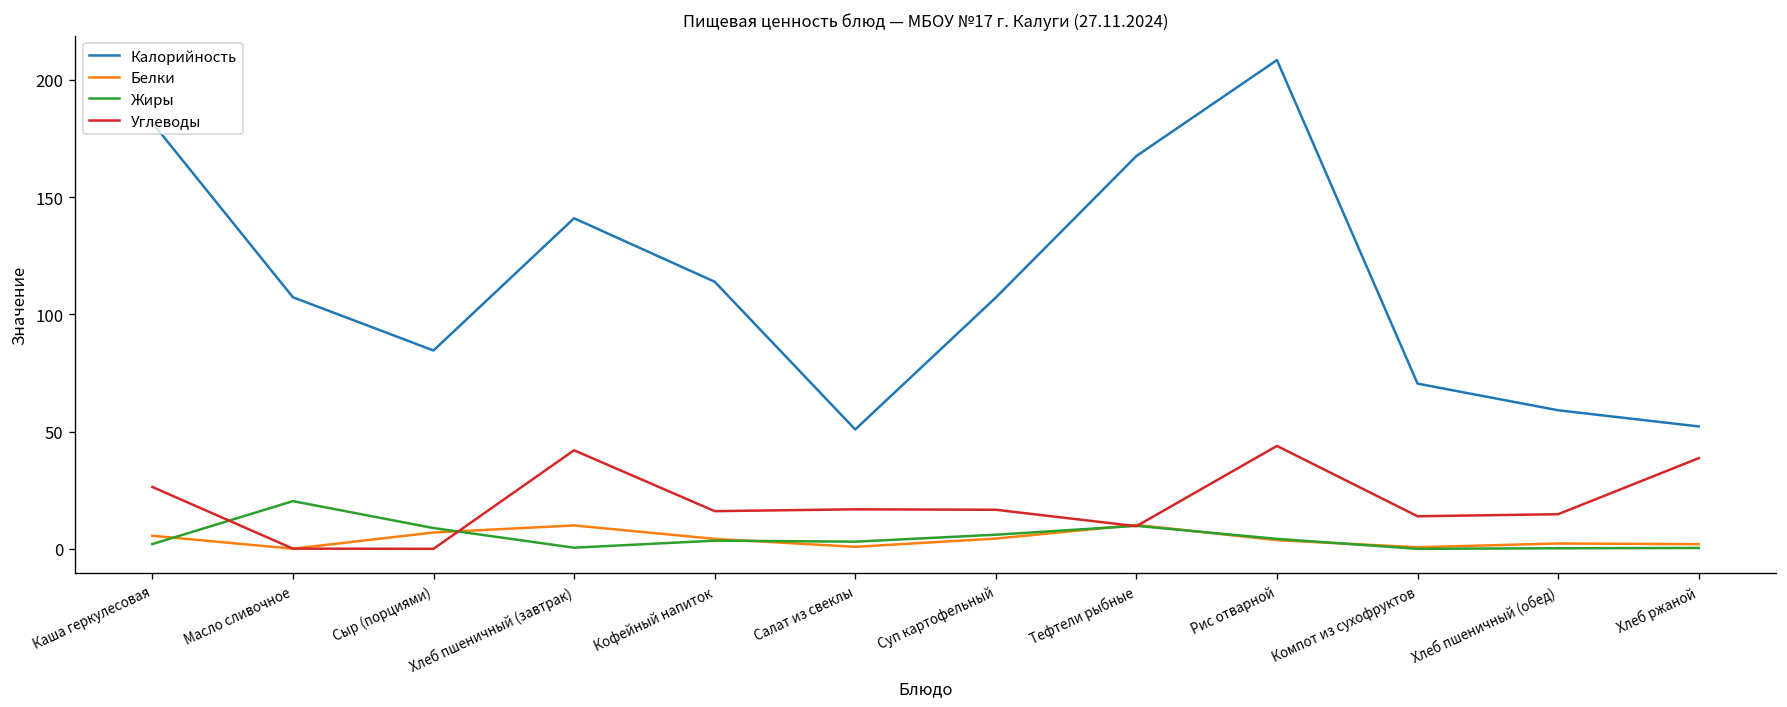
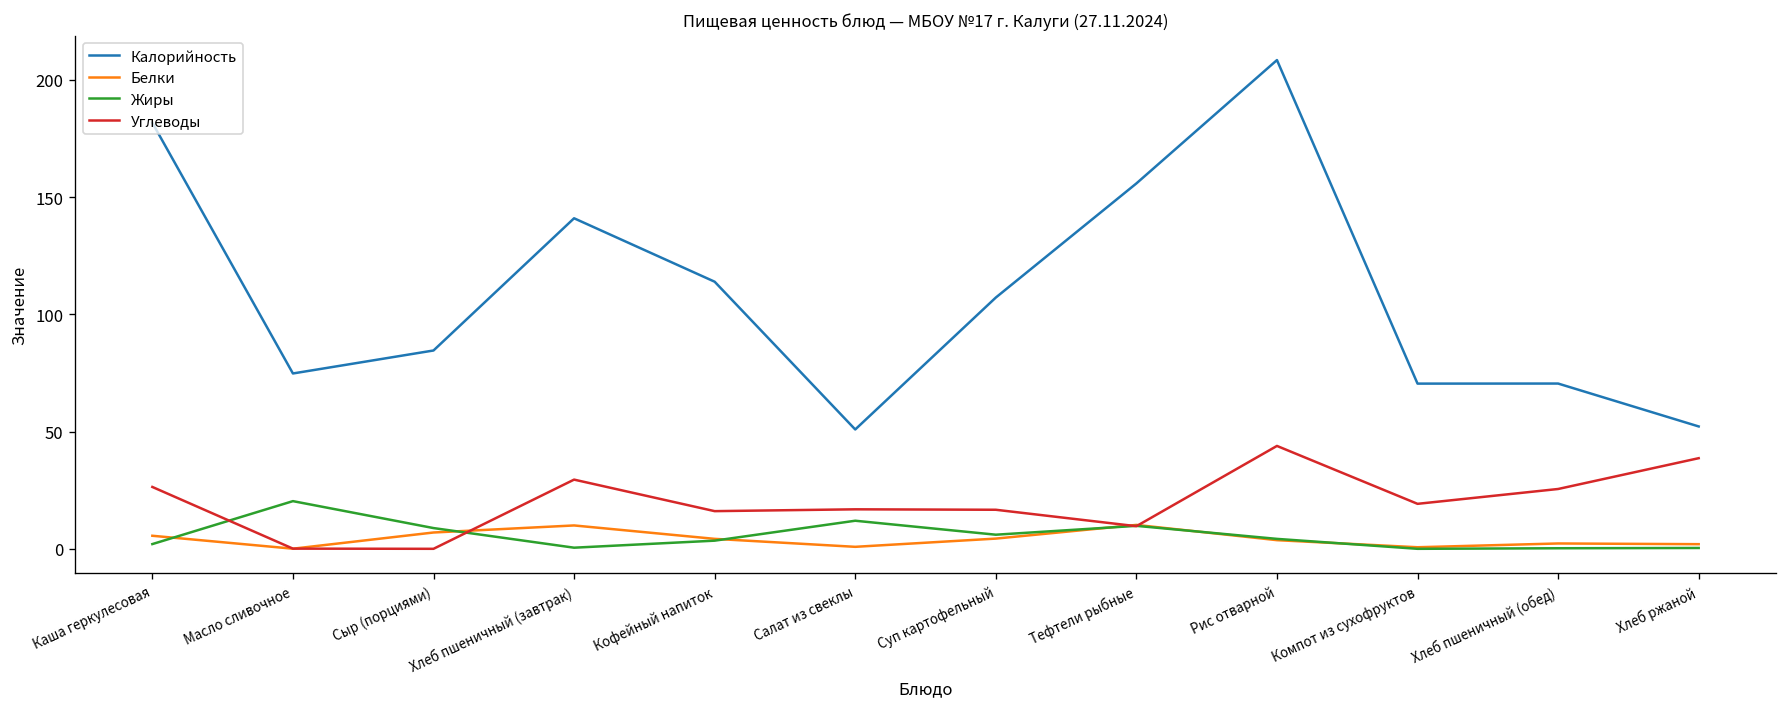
Калорийность, Масло сливочное: 107 -> 75
Углеводы, Хлеб пшеничный (завтрак): 42 -> 30
Жиры, Салат из свеклы: 3 -> 12
Калорийность, Тефтели рыбные: 168 -> 156
Углеводы, Компот из сухофруктов: 14 -> 19
Калорийность, Хлеб пшеничный (обед): 59 -> 71
Углеводы, Хлеб пшеничный (обед): 15 -> 26
